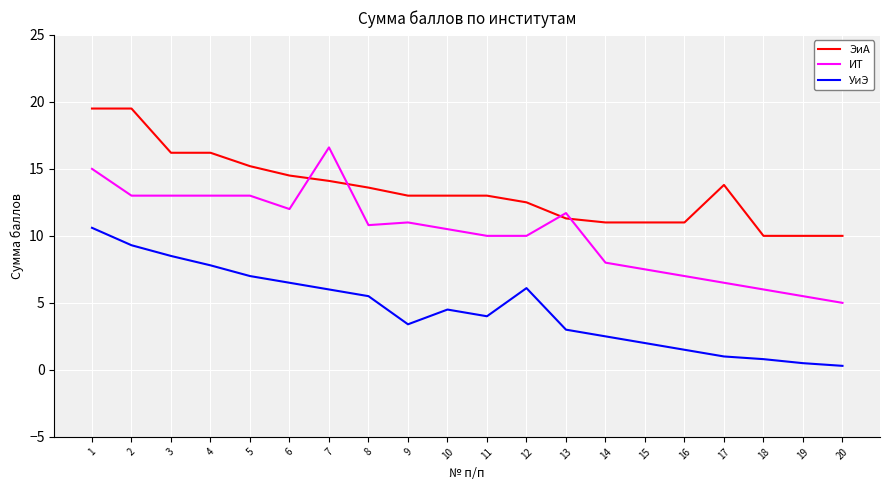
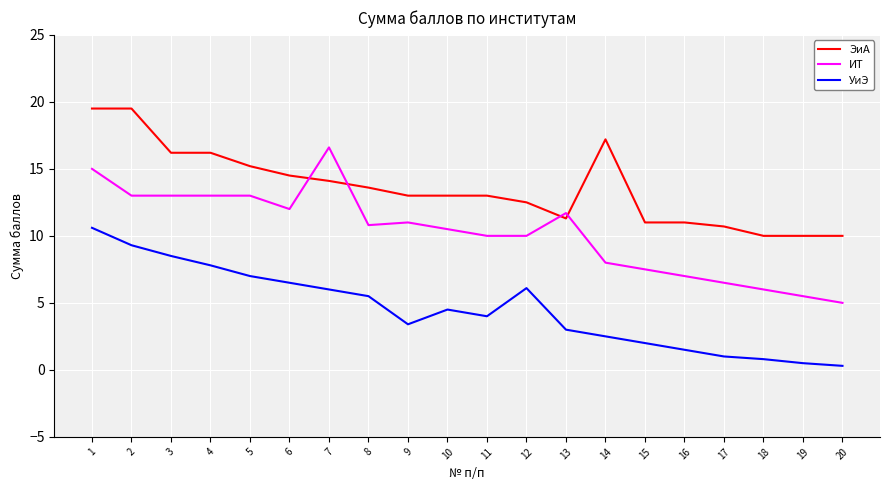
ЭиА, 14: 11.0 -> 17.2
ЭиА, 17: 13.8 -> 10.7
